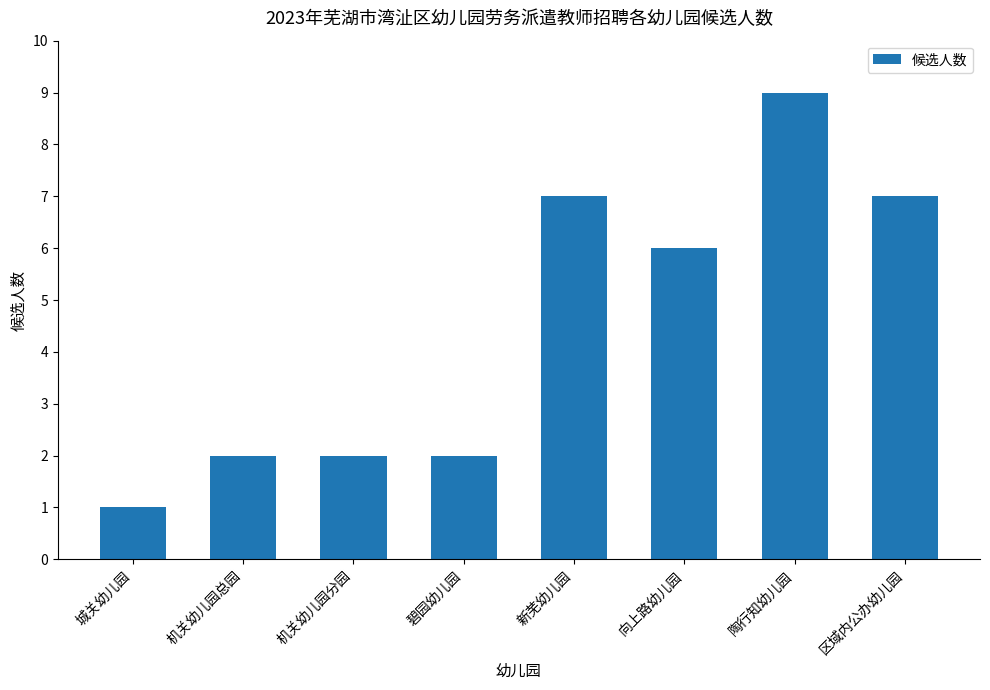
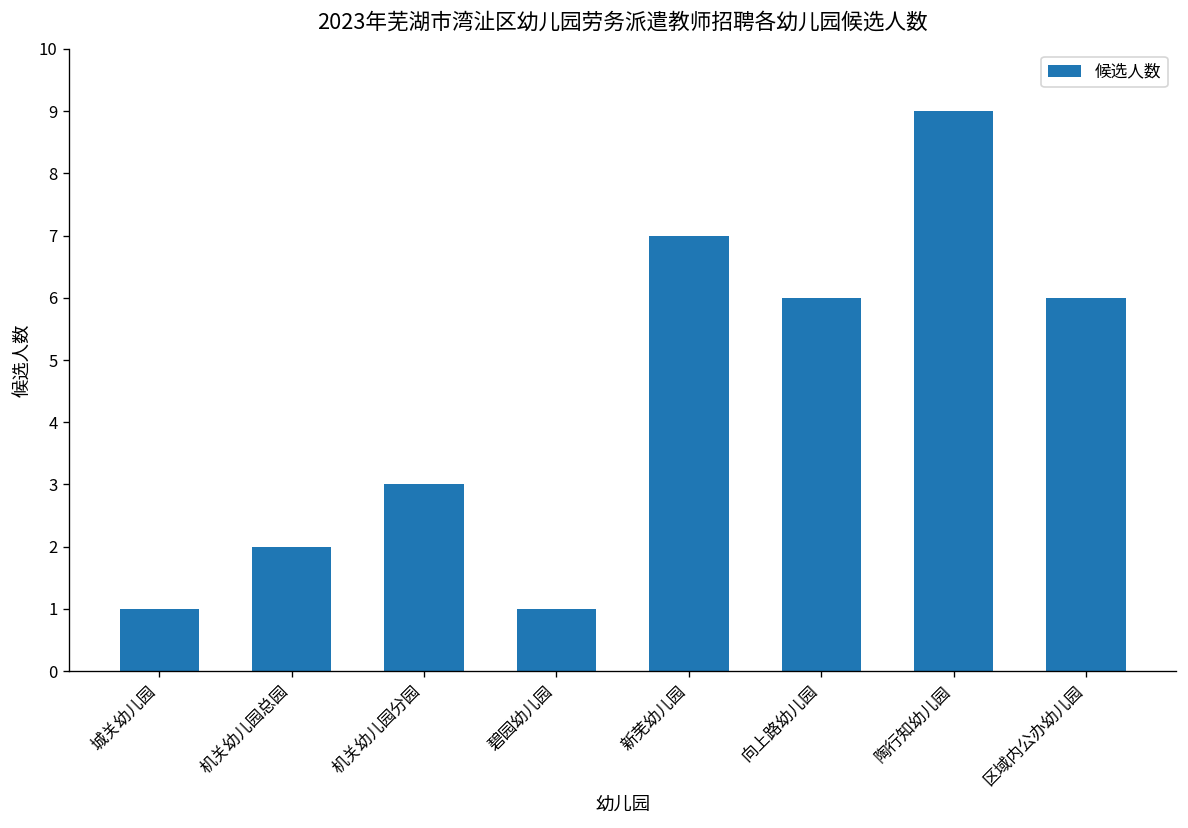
机关幼儿园分园: 2 -> 3
碧园幼儿园: 2 -> 1
区域内公办幼儿园: 7 -> 6
